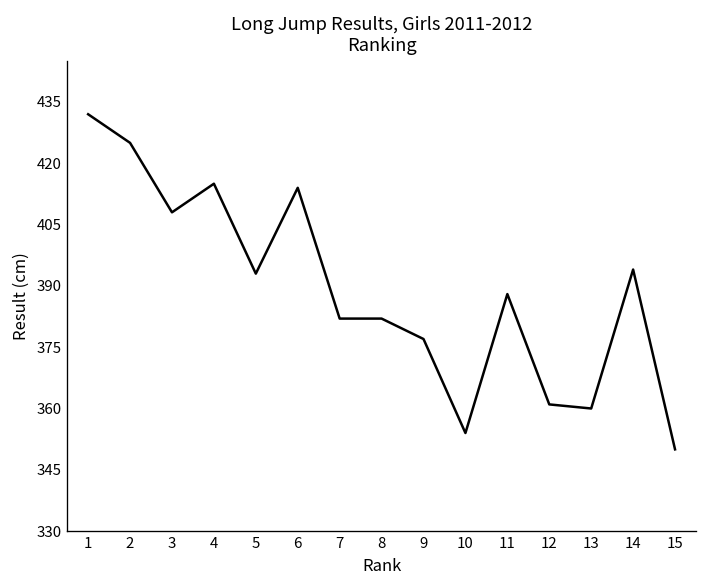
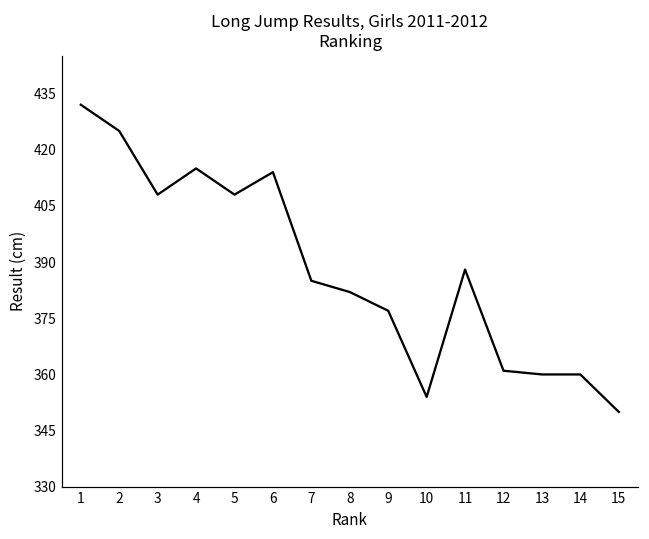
5: 393 -> 408
7: 382 -> 385
14: 394 -> 360
